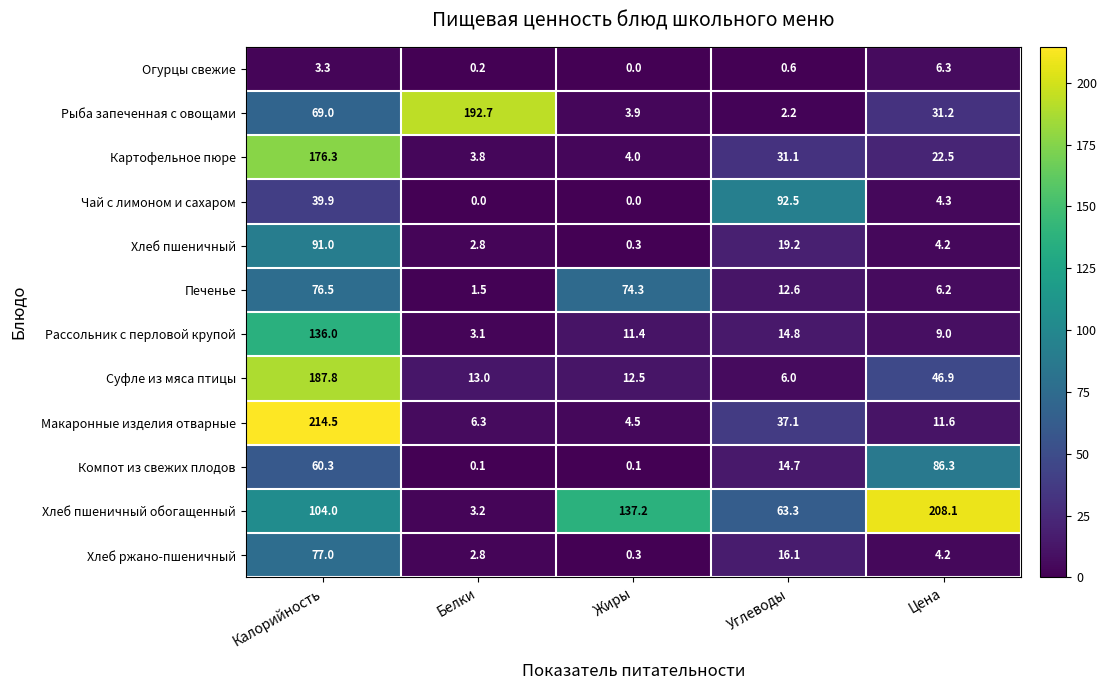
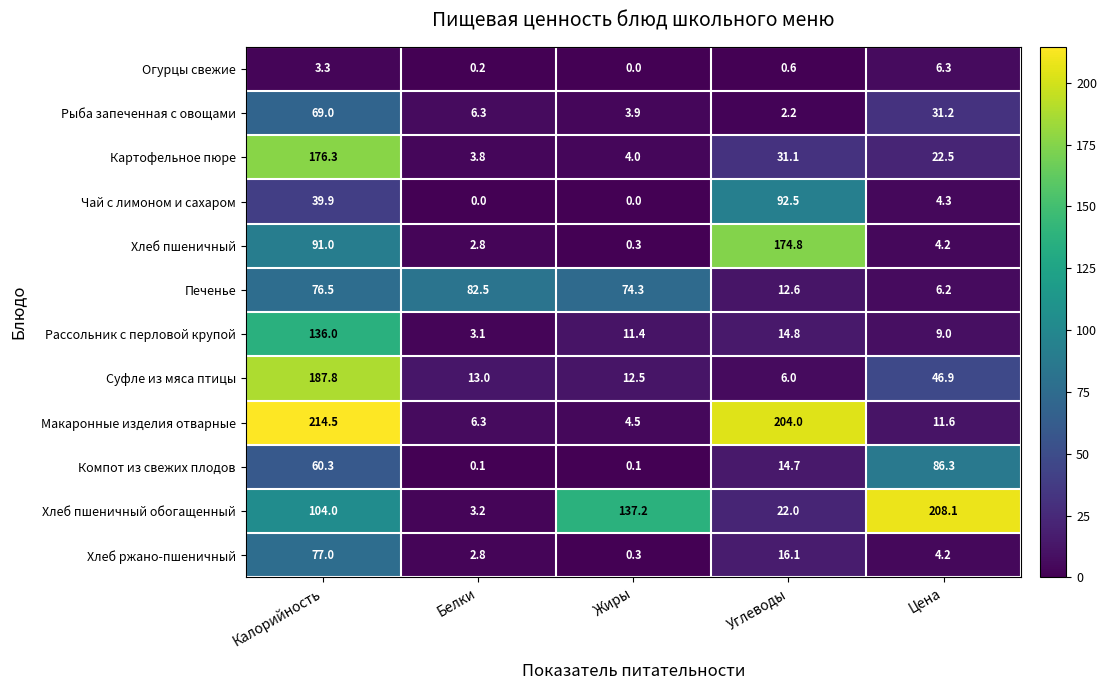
Рыба запеченная с овощами, Белки: 192.7 -> 6.3
Хлеб пшеничный, Углеводы: 19.2 -> 174.8
Печенье, Белки: 1.5 -> 82.5
Макаронные изделия отварные, Углеводы: 37.1 -> 204.0
Хлеб пшеничный обогащенный, Углеводы: 63.3 -> 22.0
